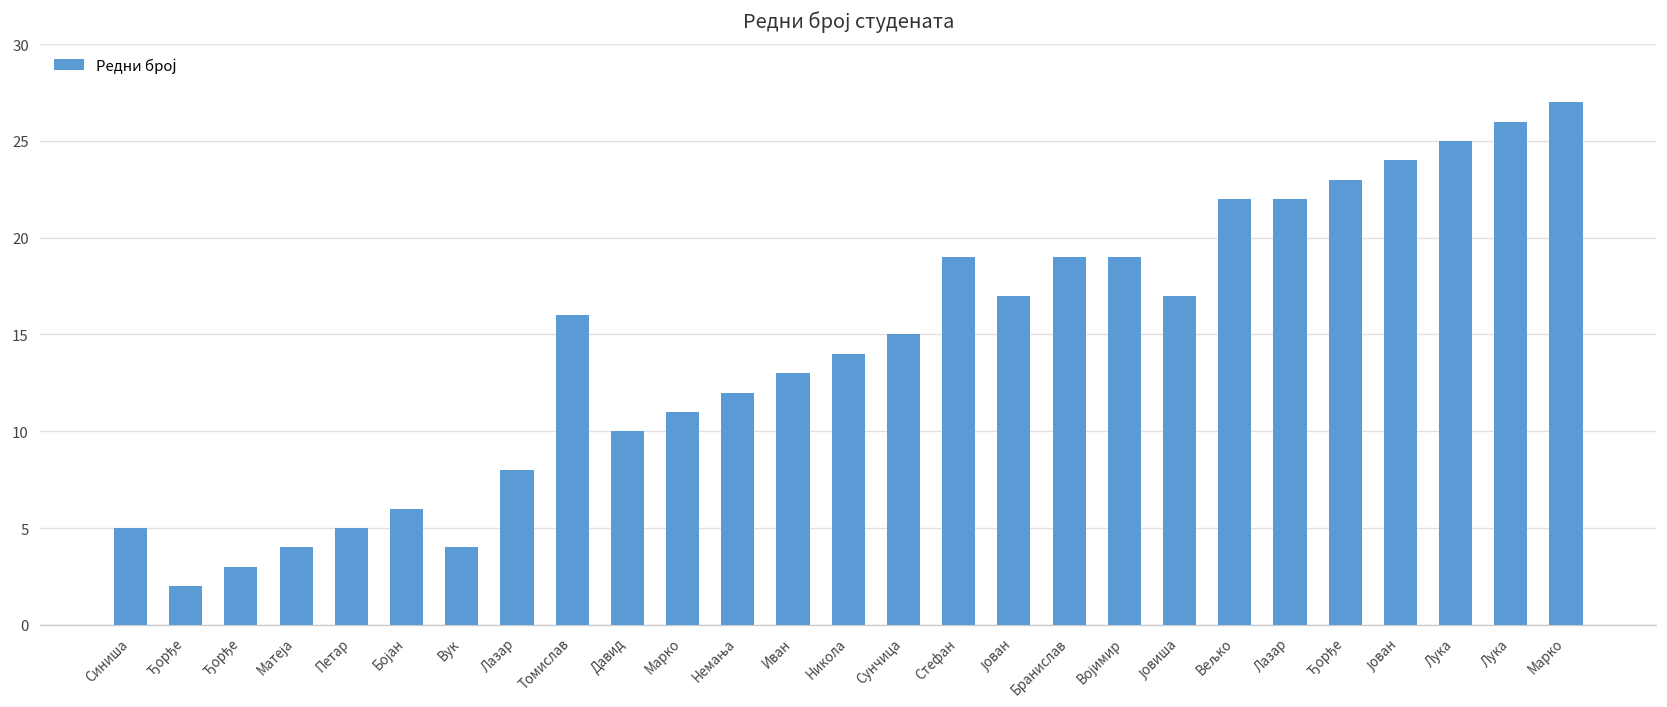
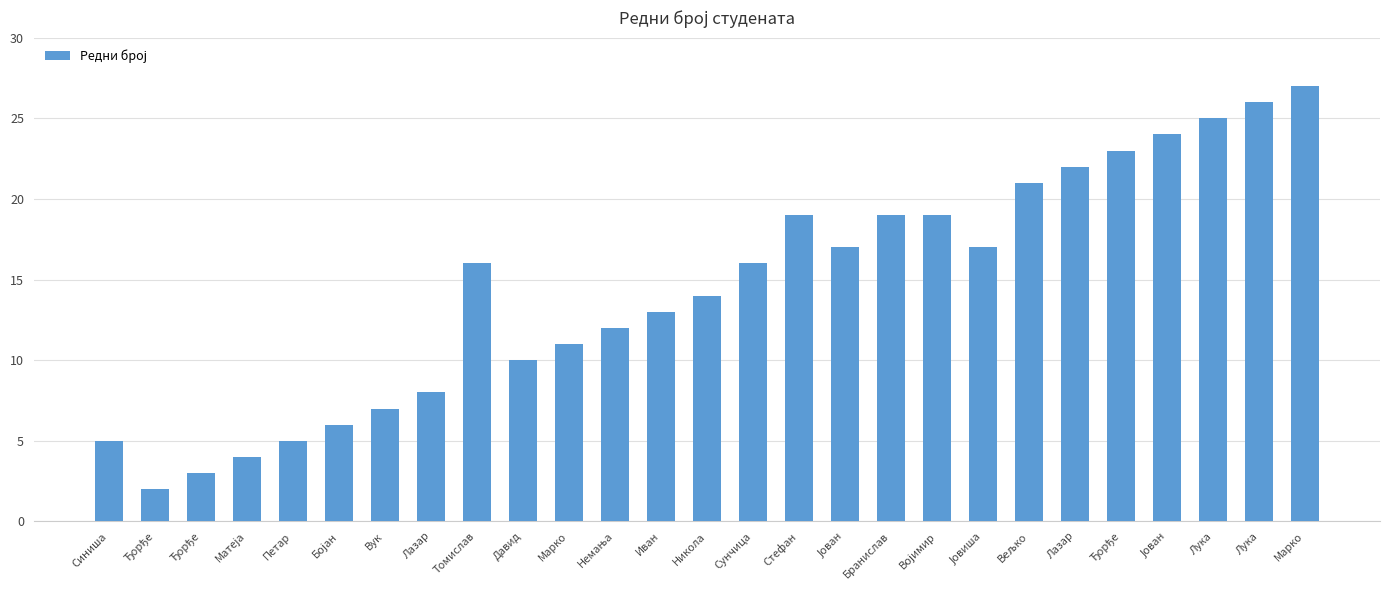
Вук: 4 -> 7
Сунчица: 15 -> 16
Вељко: 22 -> 21
